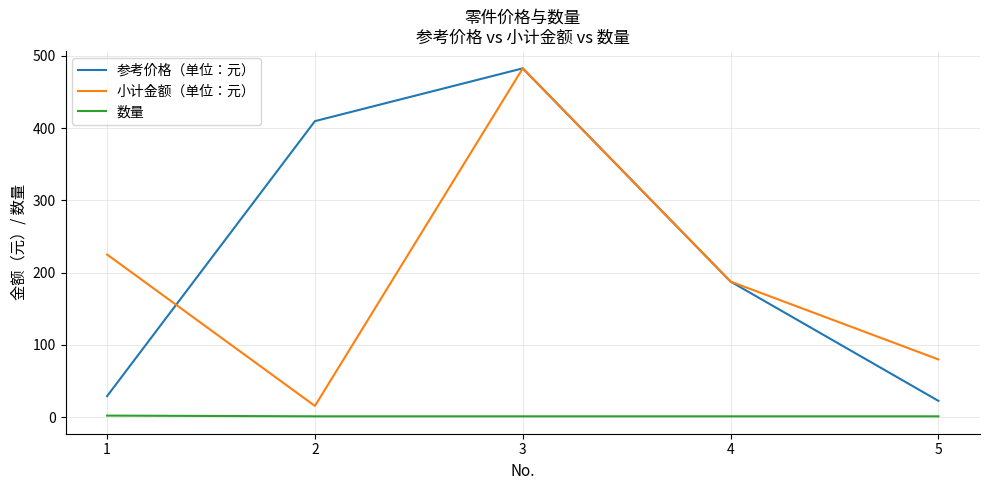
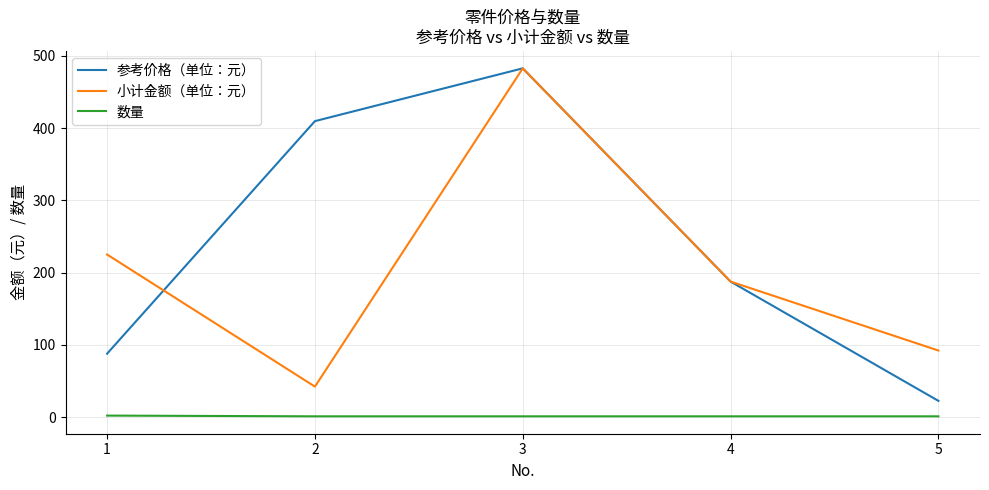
参考价格（单位：元）, 1: 30 -> 90
小计金额（单位：元）, 2: 20 -> 40
小计金额（单位：元）, 5: 80 -> 90
